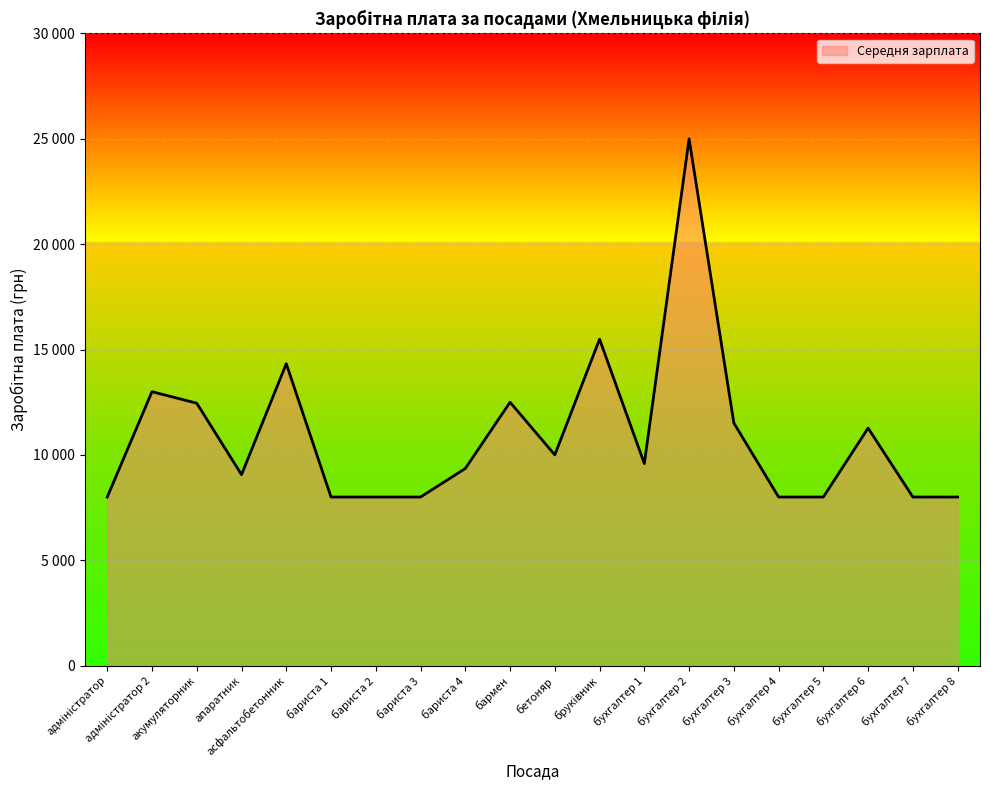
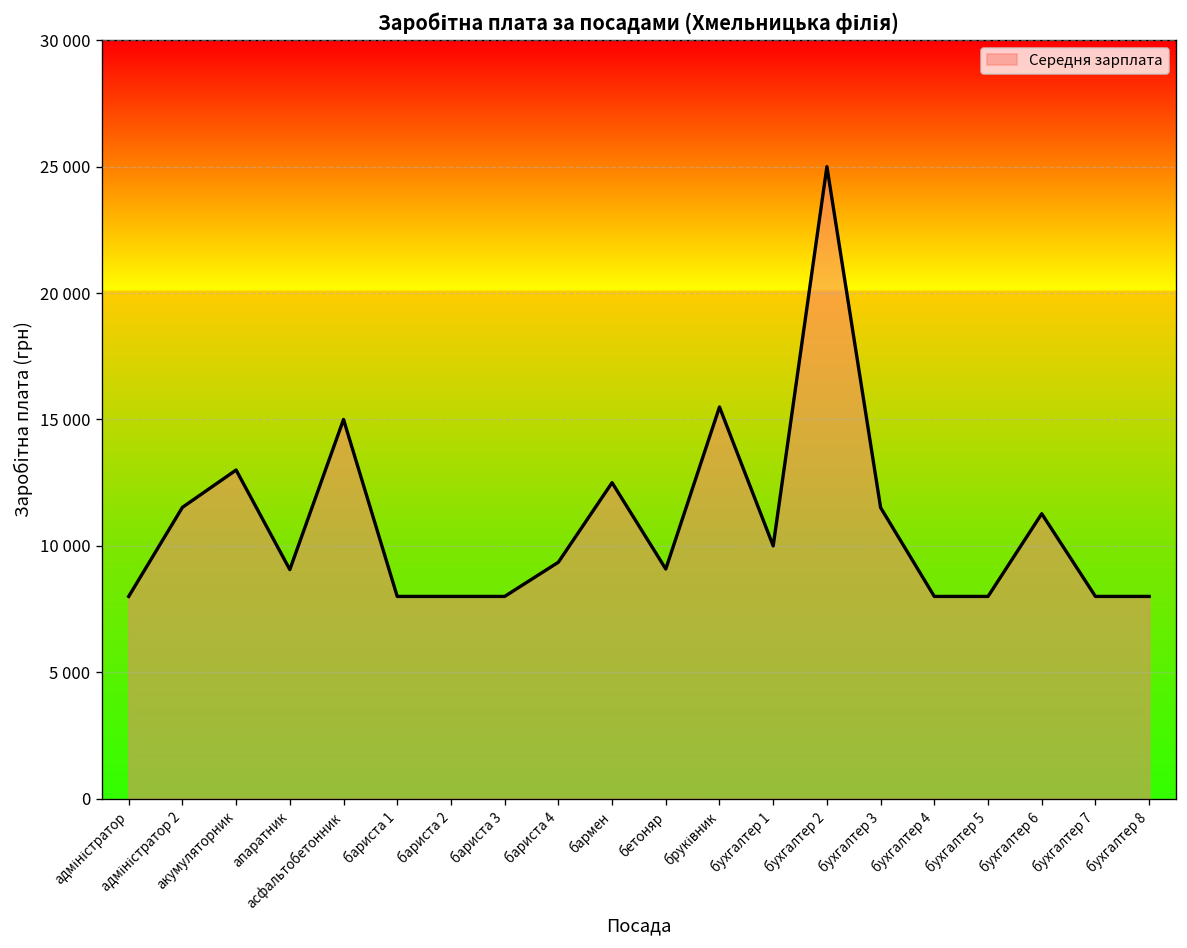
адміністратор 2: 13000 -> 11500
акумуляторник: 12500 -> 13000
асфальтобетонник: 14300 -> 15000
бетоняр: 10000 -> 9100
бухгалтер 1: 9600 -> 10000
